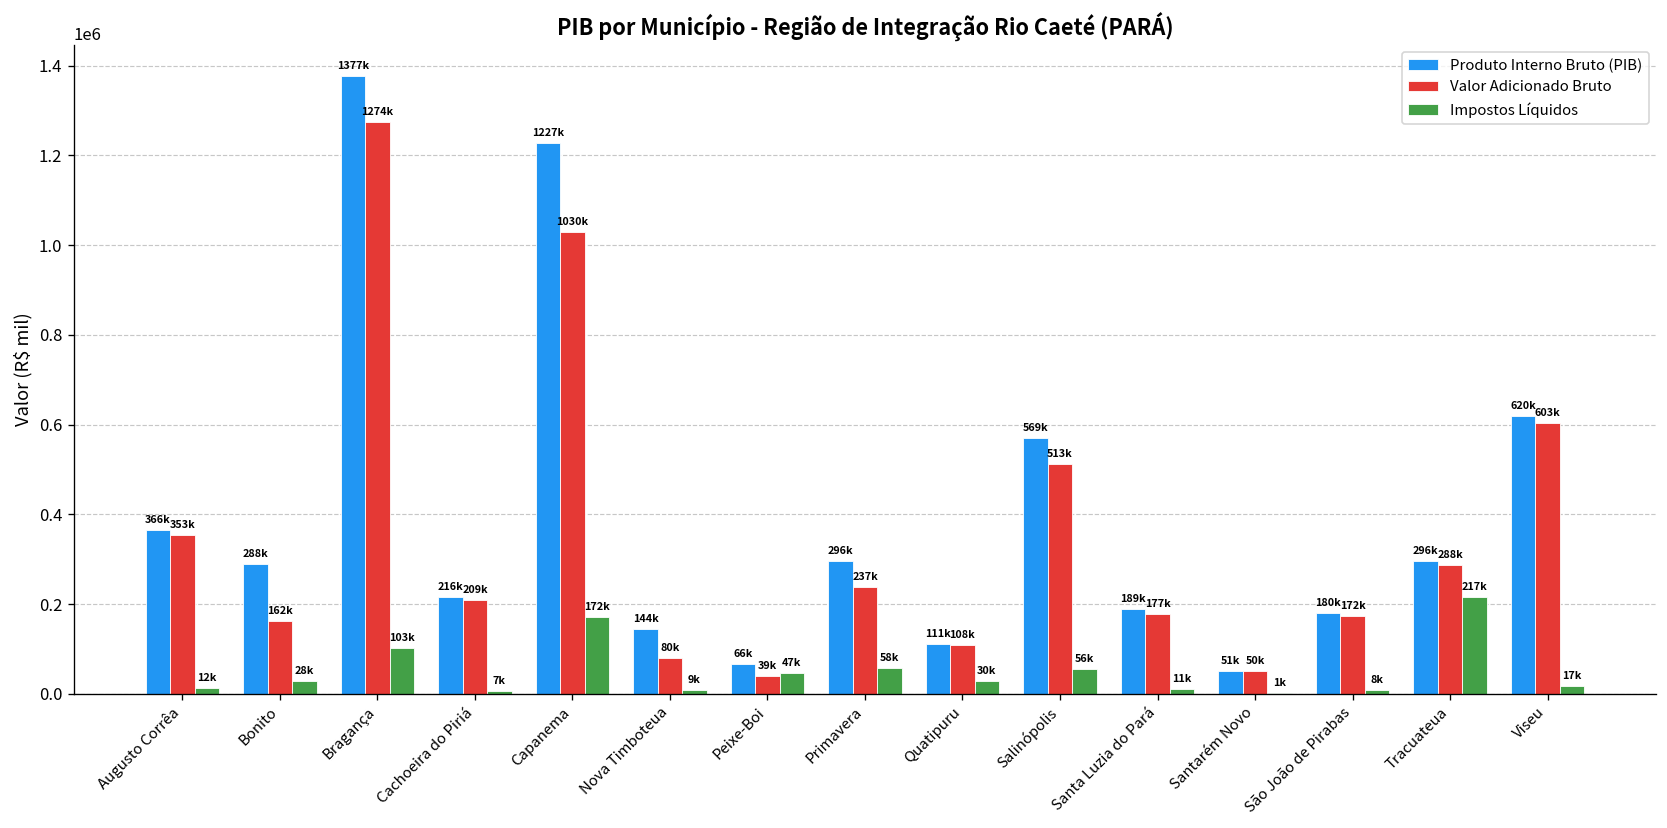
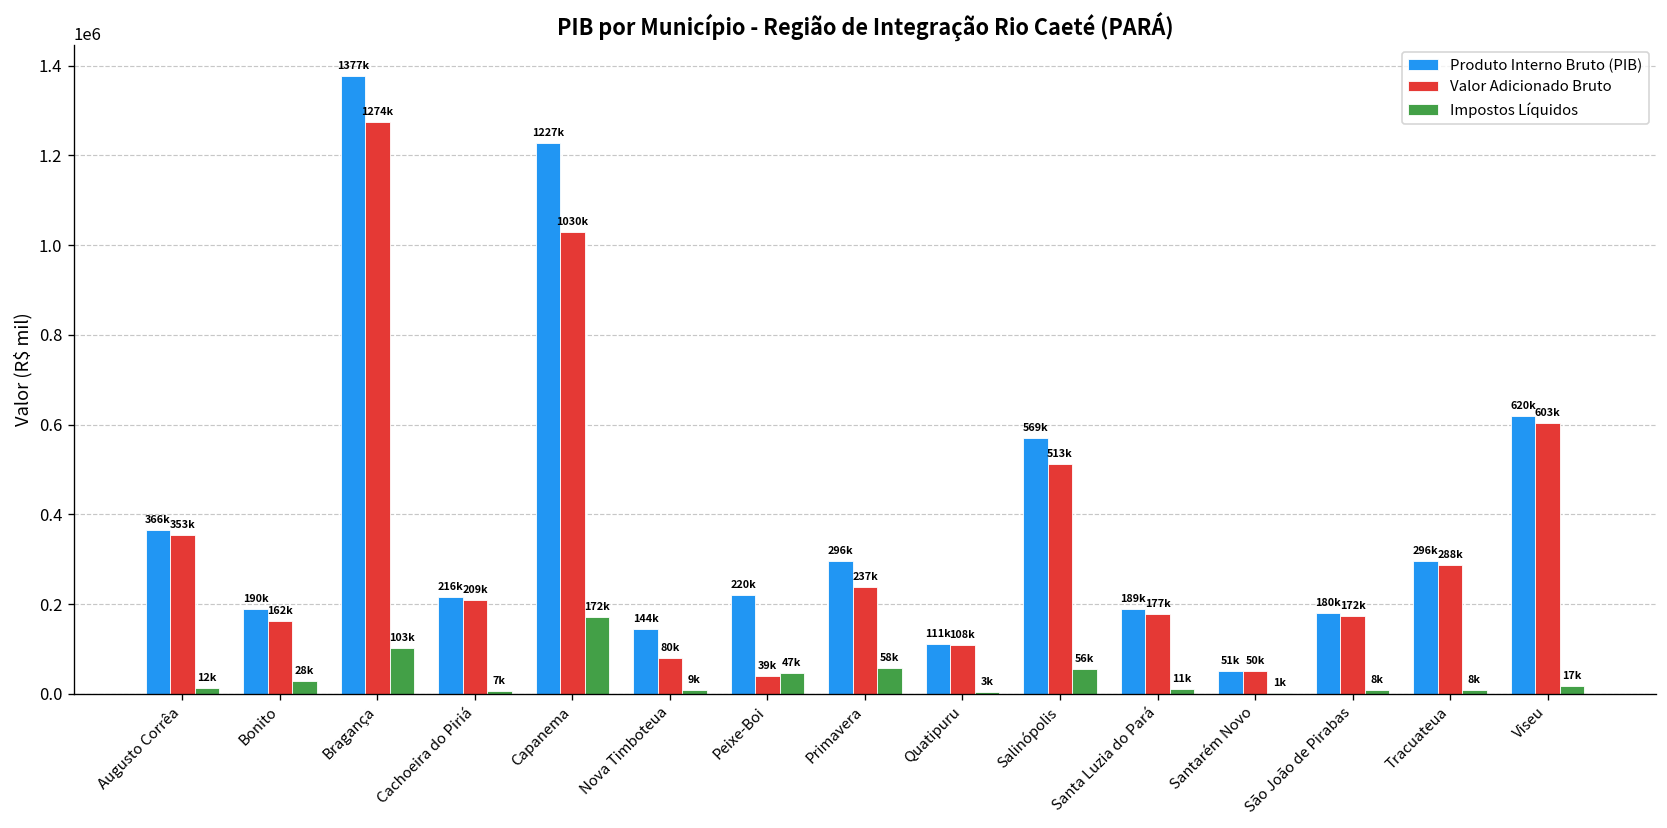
Produto Interno Bruto (PIB), Bonito: 288k -> 190k
Produto Interno Bruto (PIB), Peixe-Boi: 66k -> 220k
Impostos Líquidos, Quatipuru: 30k -> 3k
Impostos Líquidos, Tracuateua: 217k -> 8k
